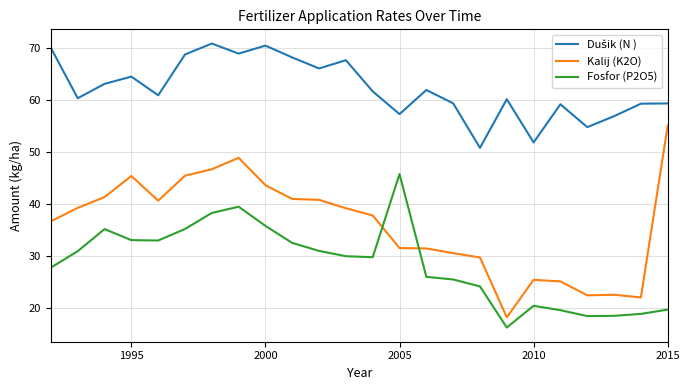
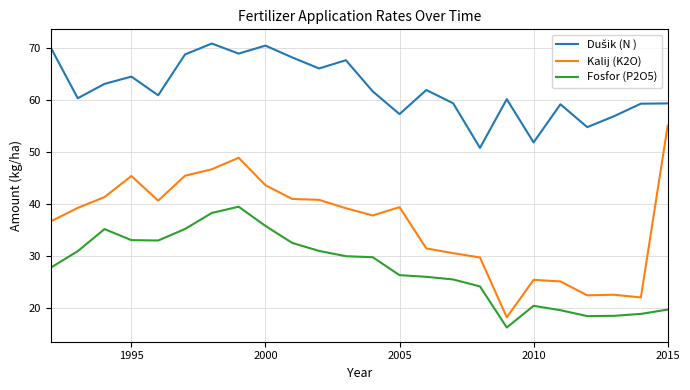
Kalij (K2O), 2005: 32 -> 39
Fosfor (P2O5), 2005: 46 -> 26
